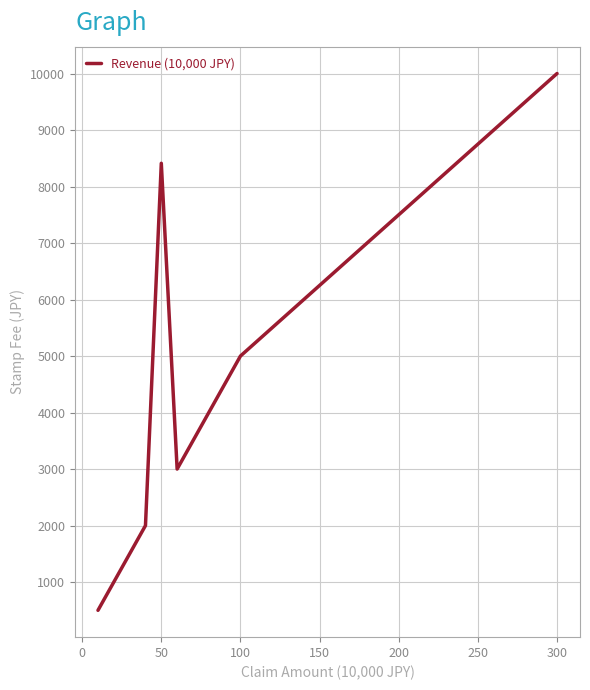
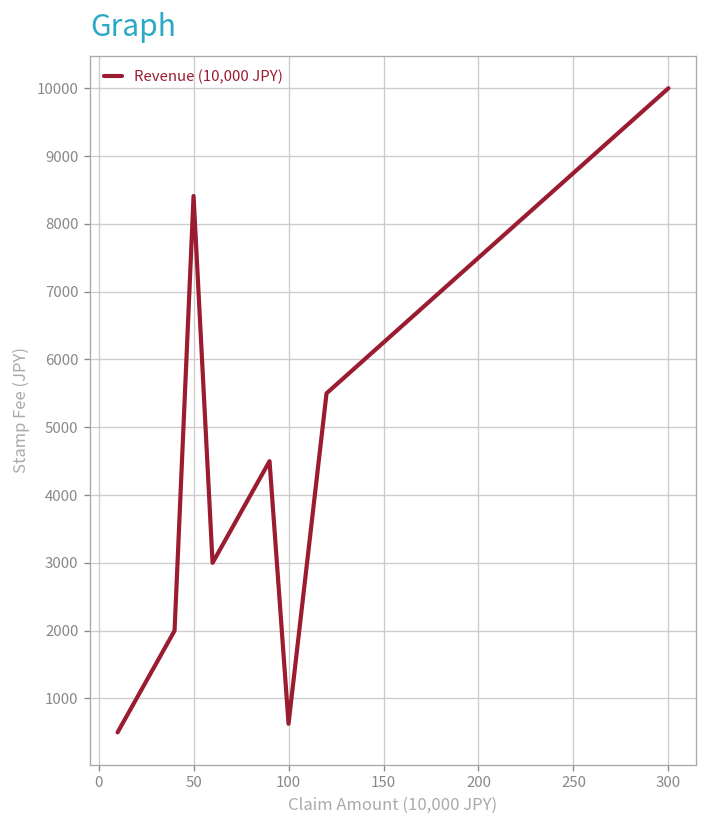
100: 5000 -> 600
